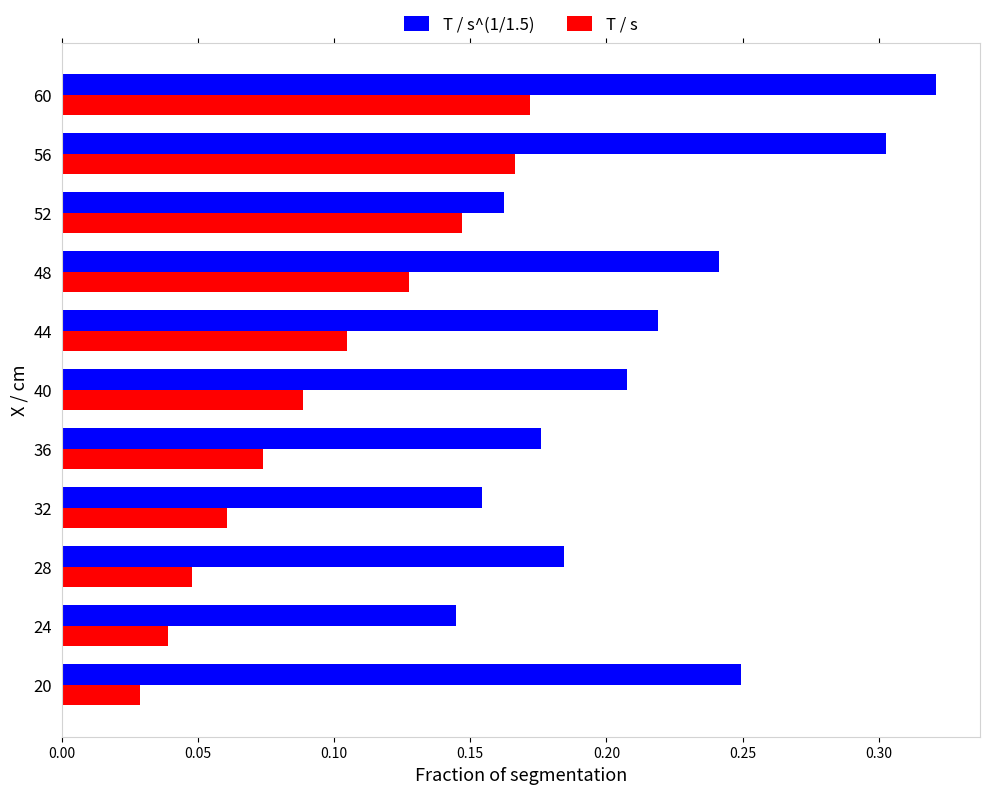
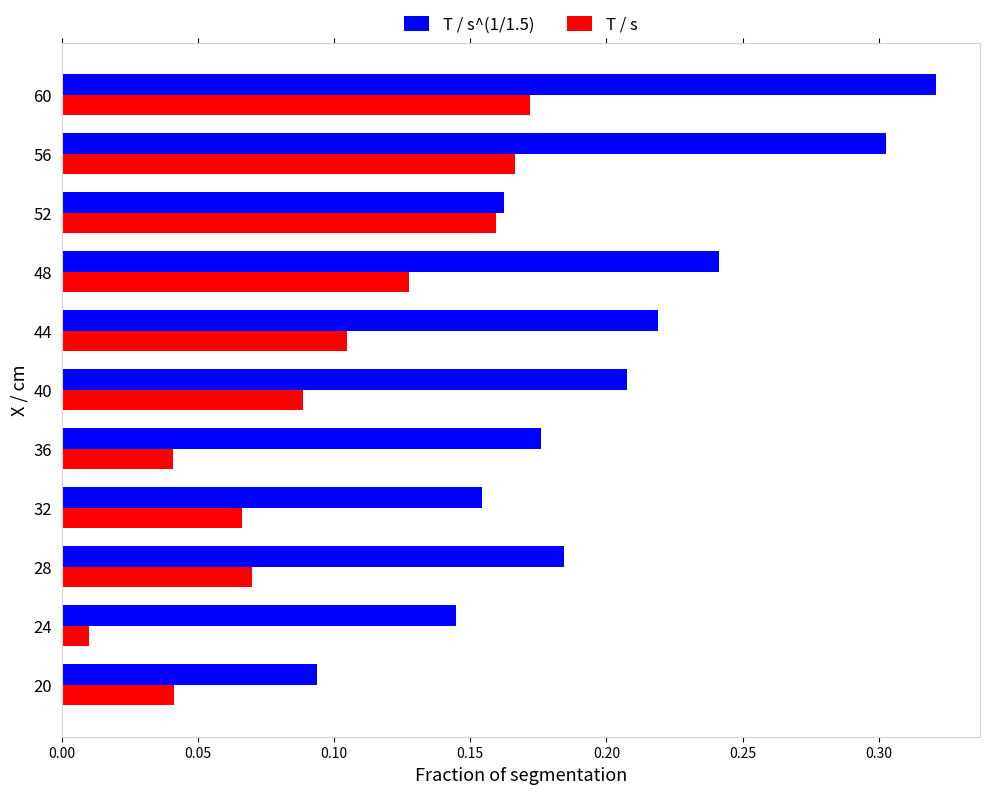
T / s, 52: 0.147 -> 0.160
T / s, 36: 0.074 -> 0.041
T / s, 32: 0.061 -> 0.066
T / s, 28: 0.048 -> 0.070
T / s, 24: 0.039 -> 0.010
T / s^(1/1.5), 20: 0.250 -> 0.094
T / s, 20: 0.029 -> 0.041
